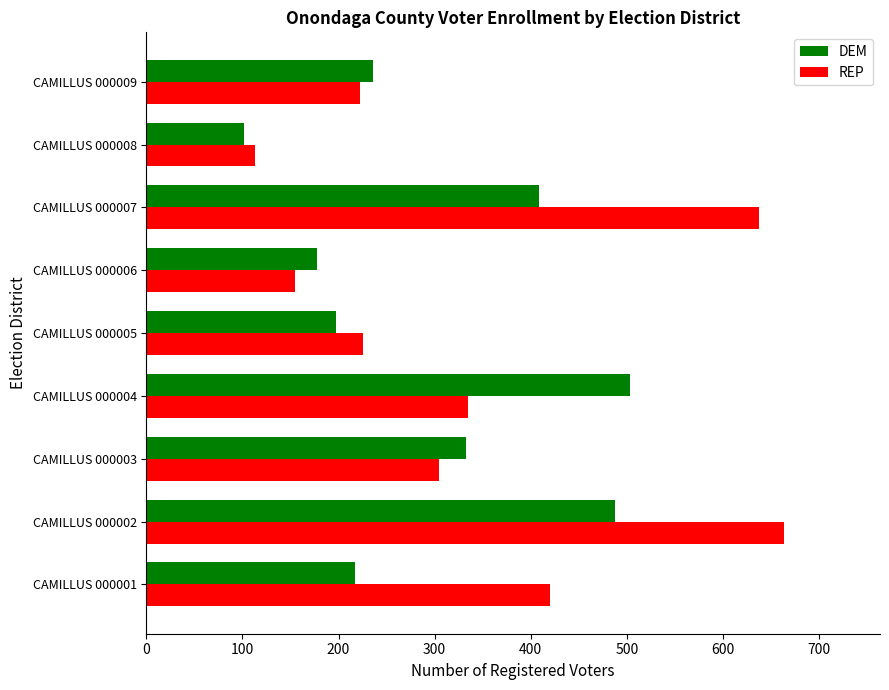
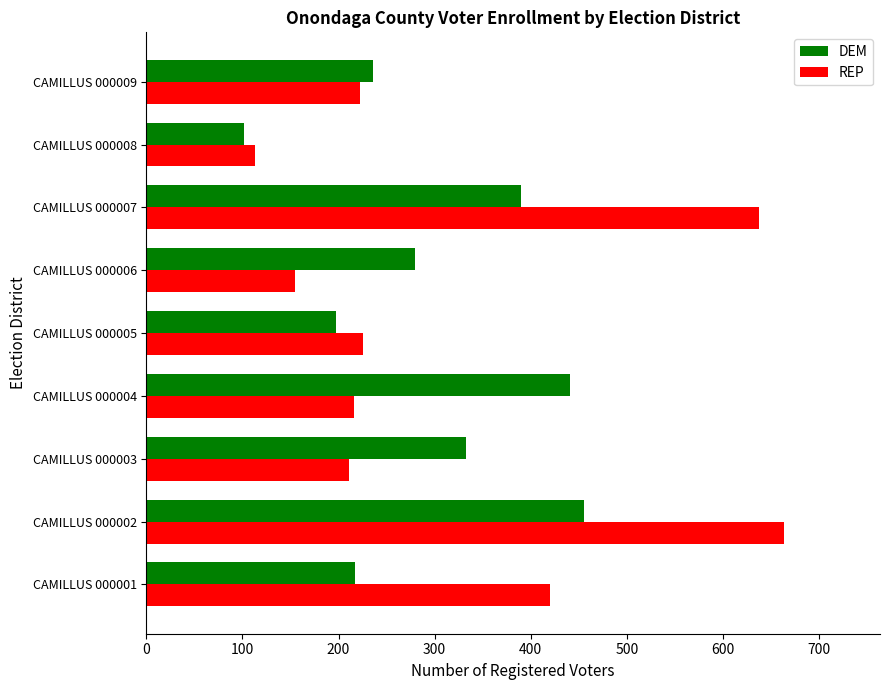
DEM, CAMILLUS 000007: 410 -> 390
DEM, CAMILLUS 000006: 180 -> 280
DEM, CAMILLUS 000004: 500 -> 440
REP, CAMILLUS 000004: 340 -> 220
REP, CAMILLUS 000003: 310 -> 210
DEM, CAMILLUS 000002: 490 -> 460
